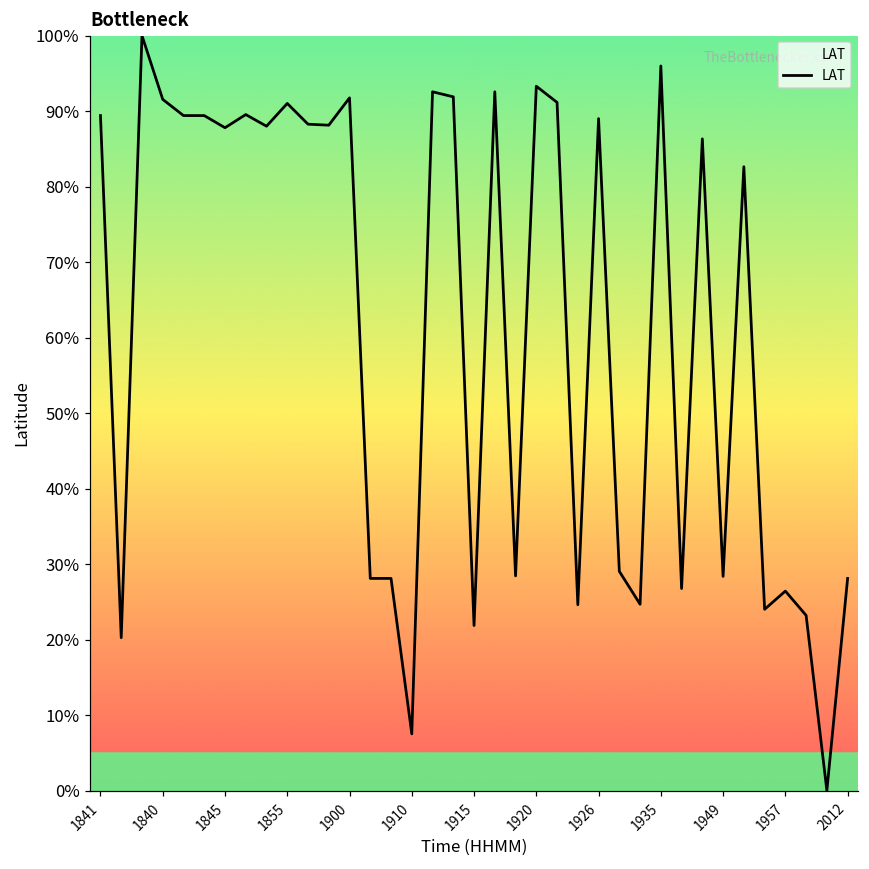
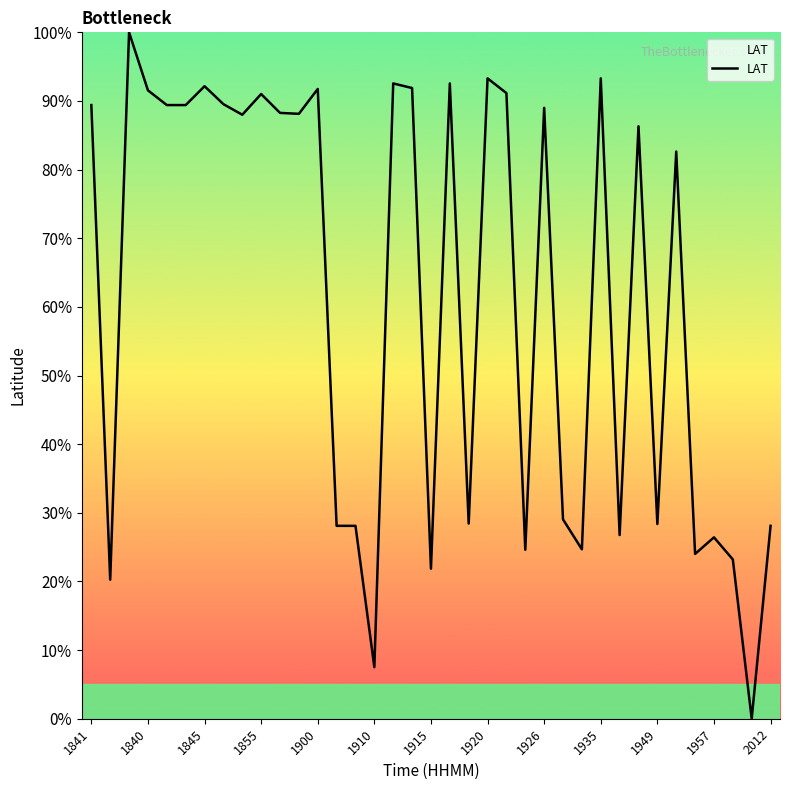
1845: 88% -> 92%
1935: 96% -> 93%
